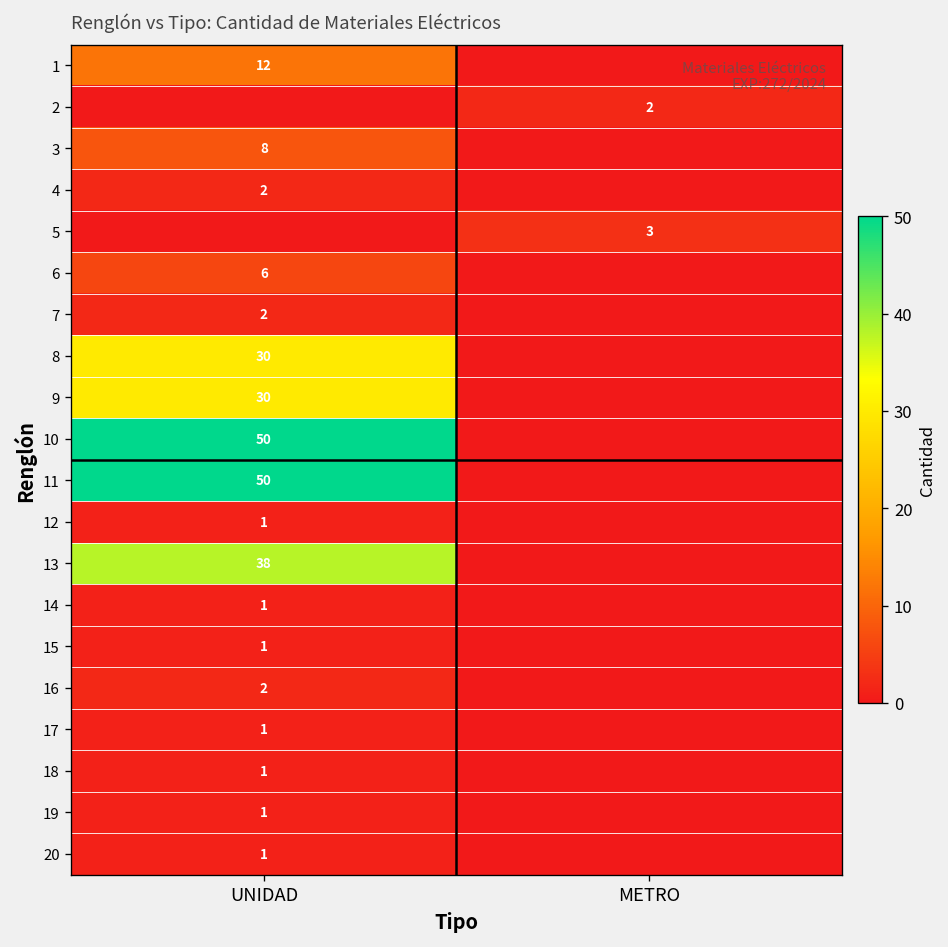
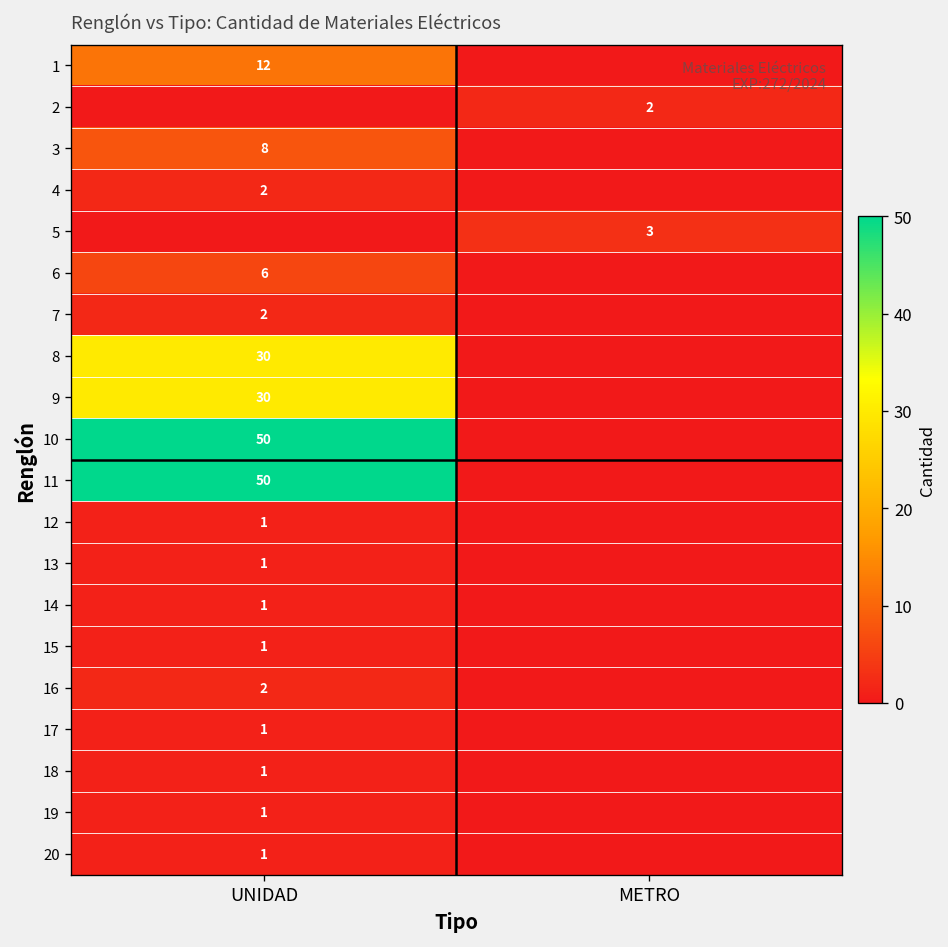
13, UNIDAD: 38 -> 1
